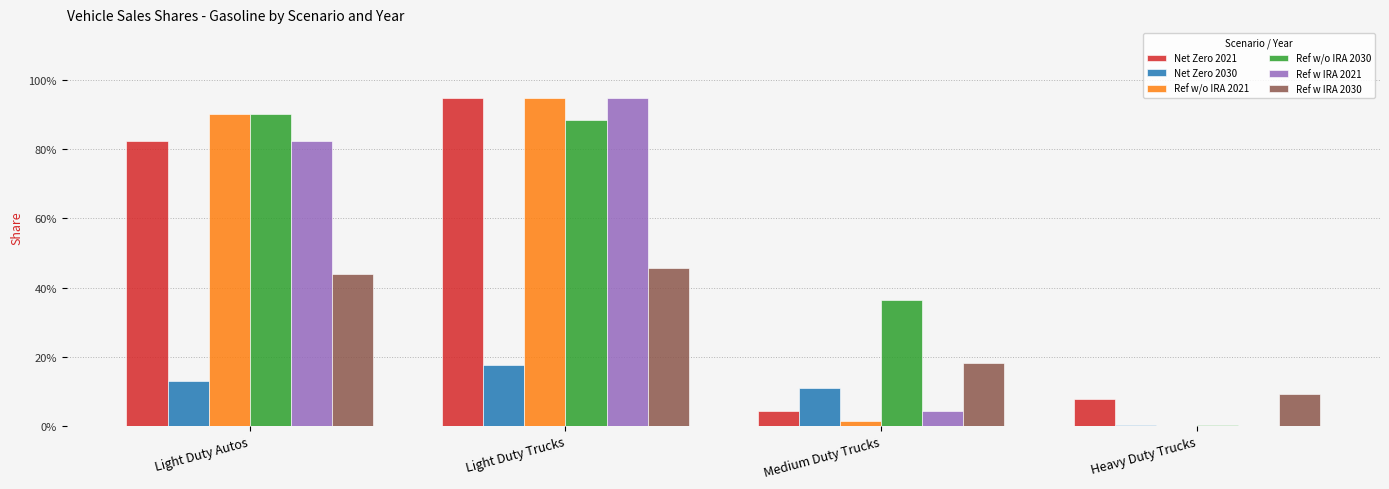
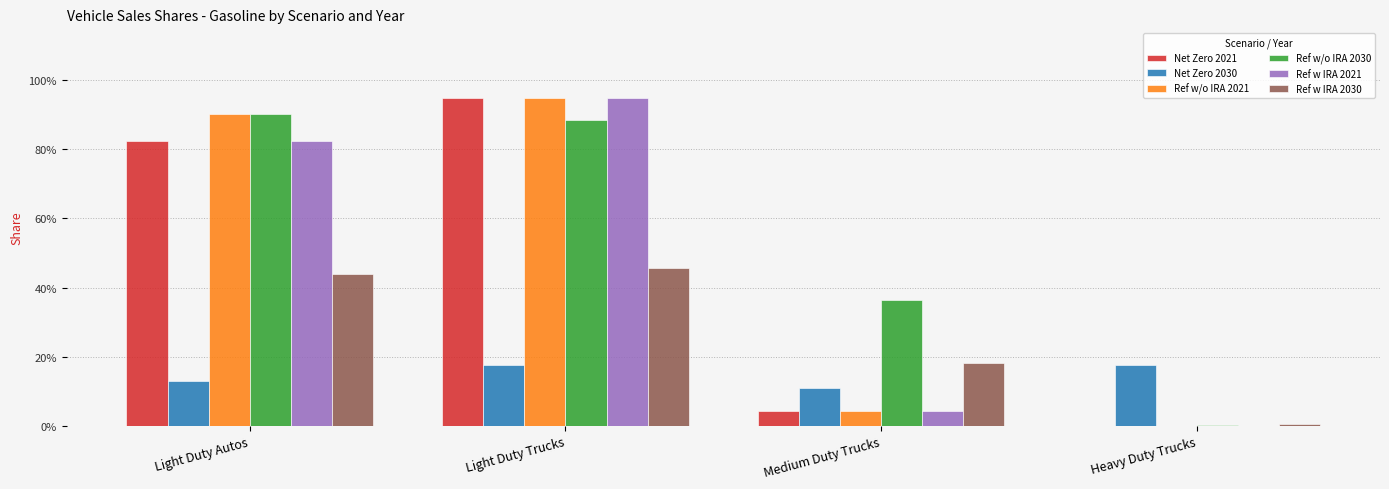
Ref w/o IRA 2021, Medium Duty Trucks: 1% -> 4%
Net Zero 2021, Heavy Duty Trucks: 8% -> 0%
Net Zero 2030, Heavy Duty Trucks: 0% -> 17%
Ref w IRA 2030, Heavy Duty Trucks: 9% -> 0%
